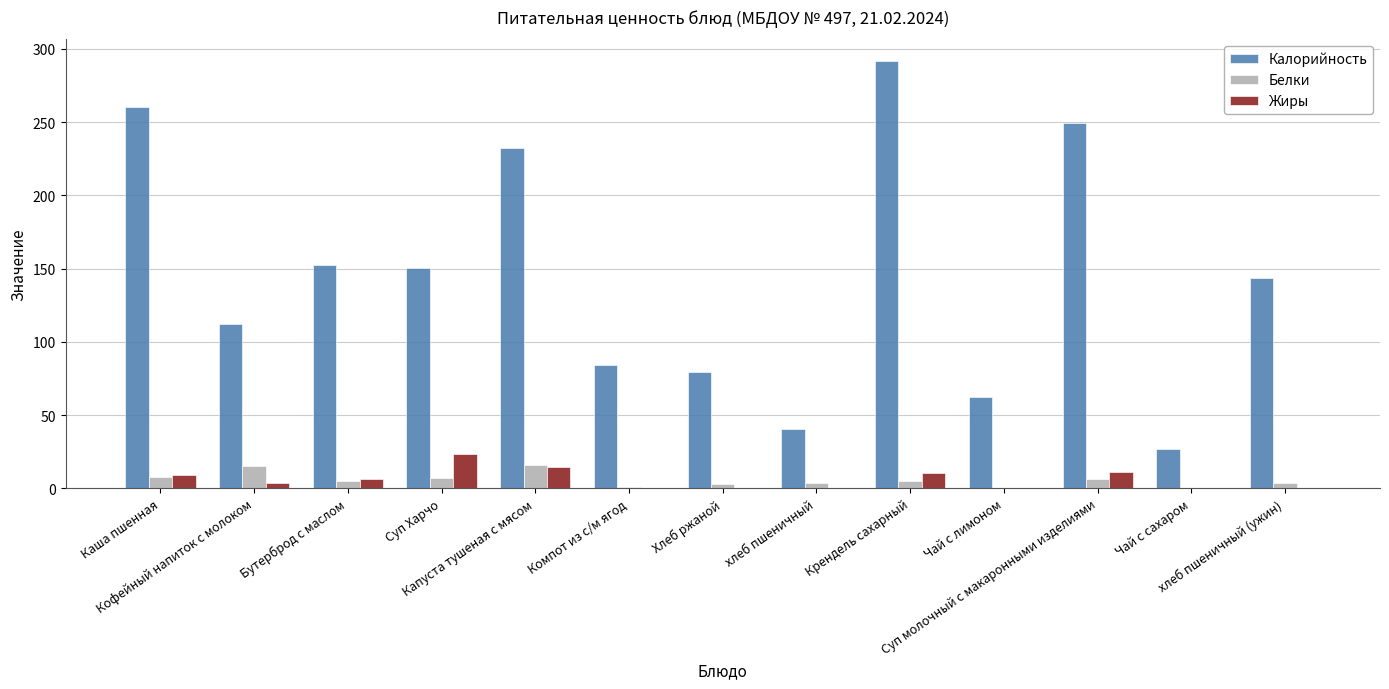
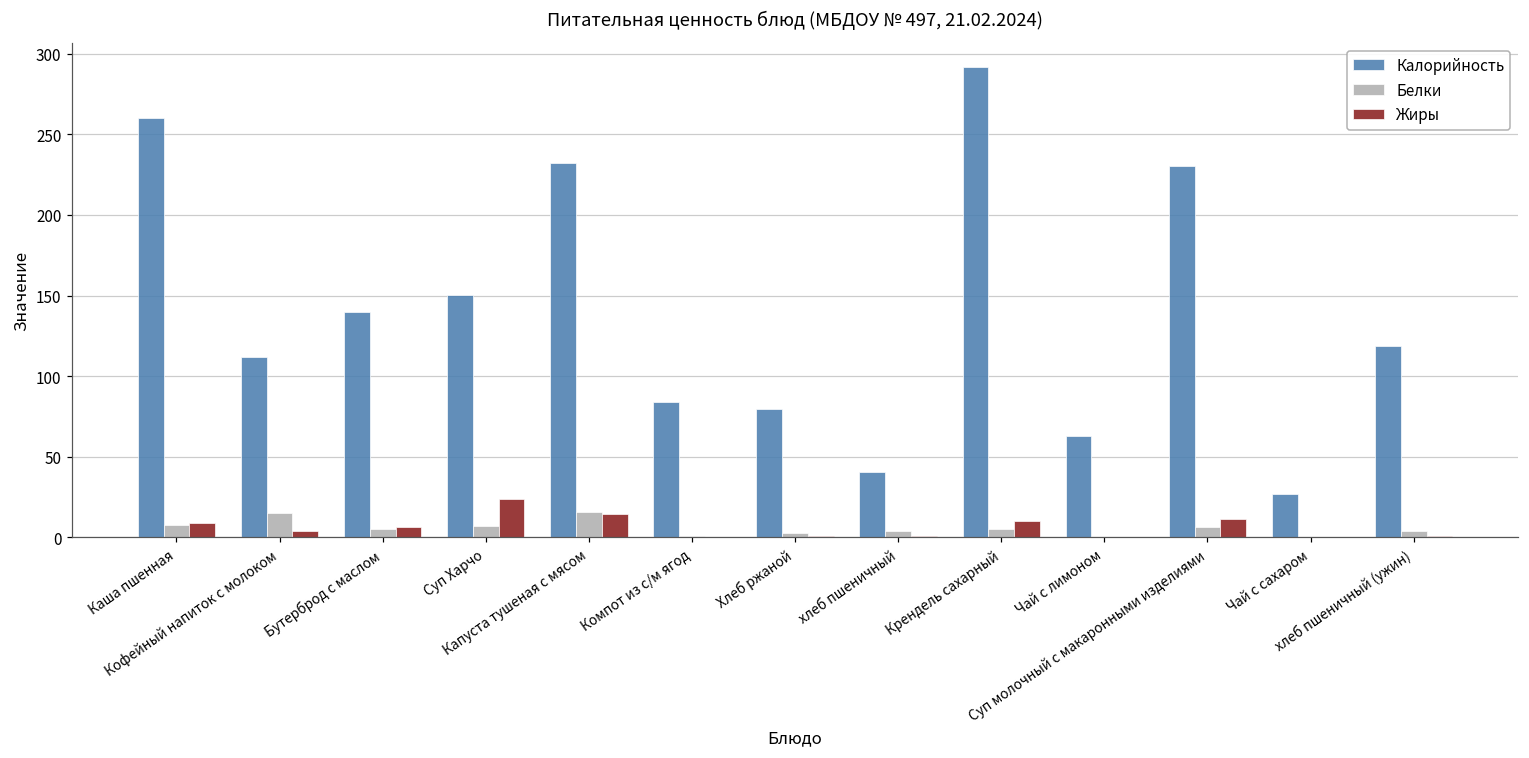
Калорийность, Бутерброд с маслом: 152 -> 140
Калорийность, Суп молочный с макаронными изделиями: 250 -> 231
Калорийность, хлеб пшеничный (ужин): 144 -> 119
